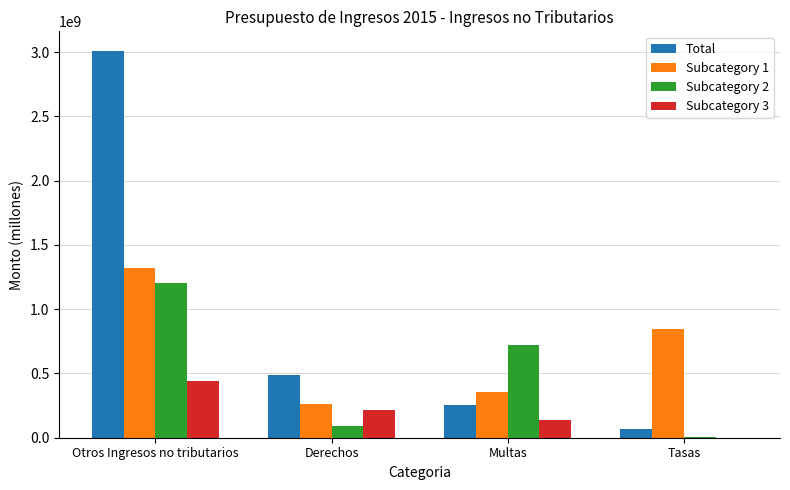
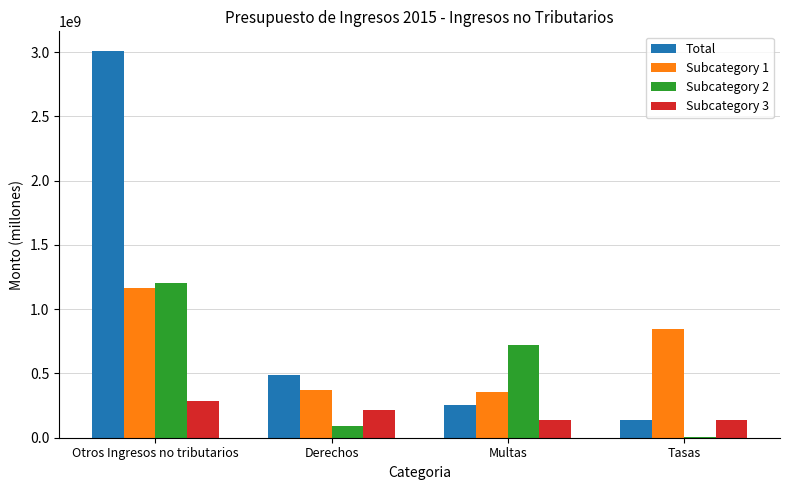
Subcategory 1, Otros Ingresos no tributarios: 1320000000 -> 1160000000
Subcategory 3, Otros Ingresos no tributarios: 440000000 -> 280000000
Subcategory 1, Derechos: 260000000 -> 370000000
Total, Tasas: 70000000 -> 140000000
Subcategory 3, Tasas: 0 -> 130000000
